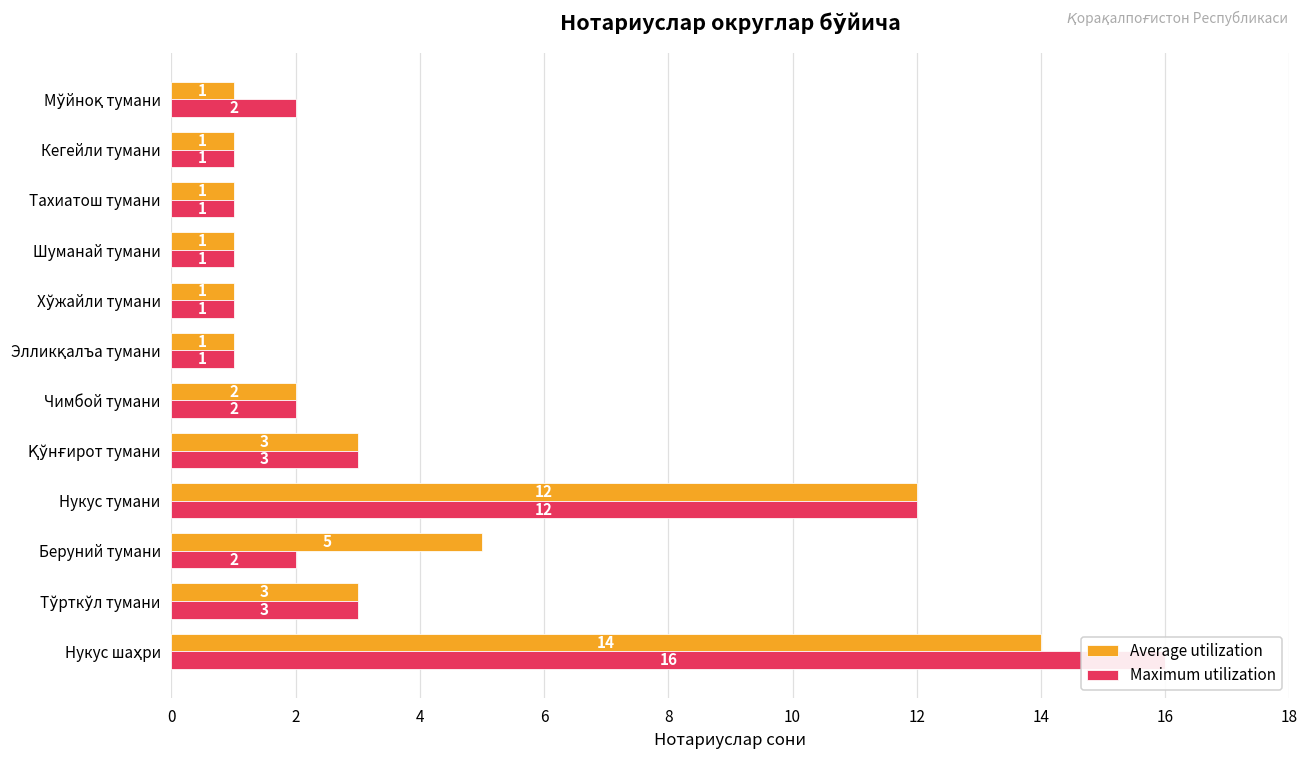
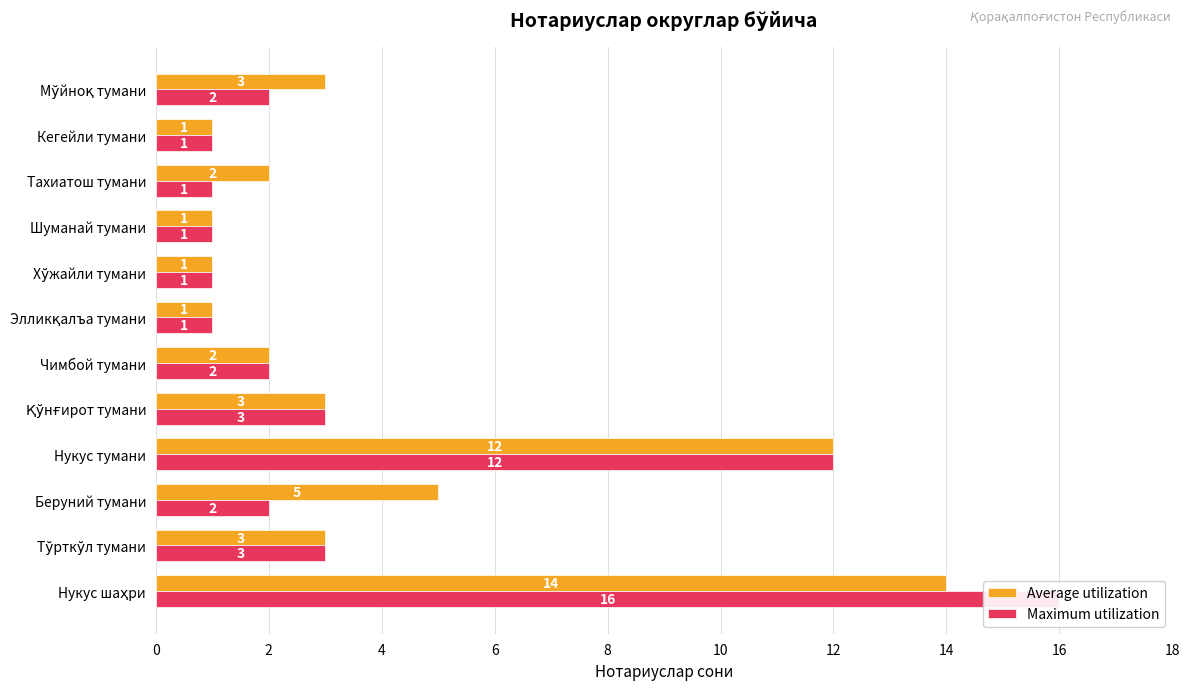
Average utilization, Мўйноқ тумани: 1 -> 3
Average utilization, Тахиатош тумани: 1 -> 2
